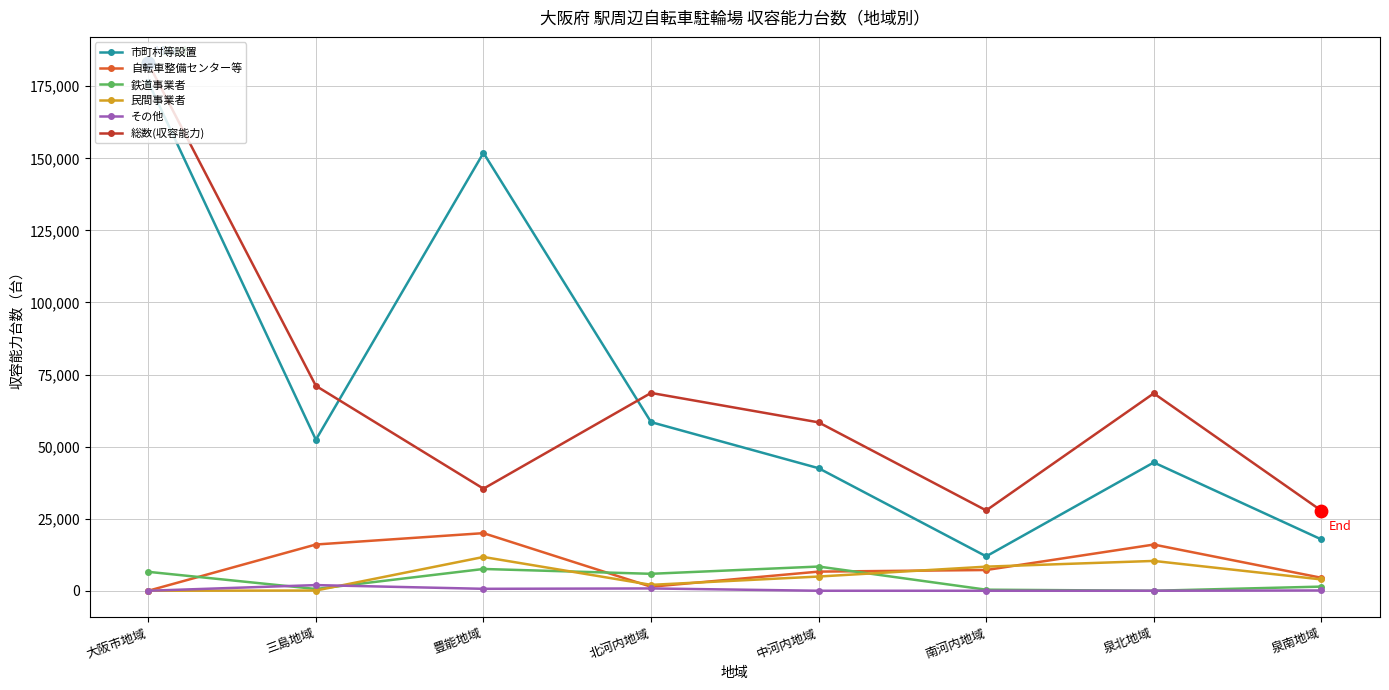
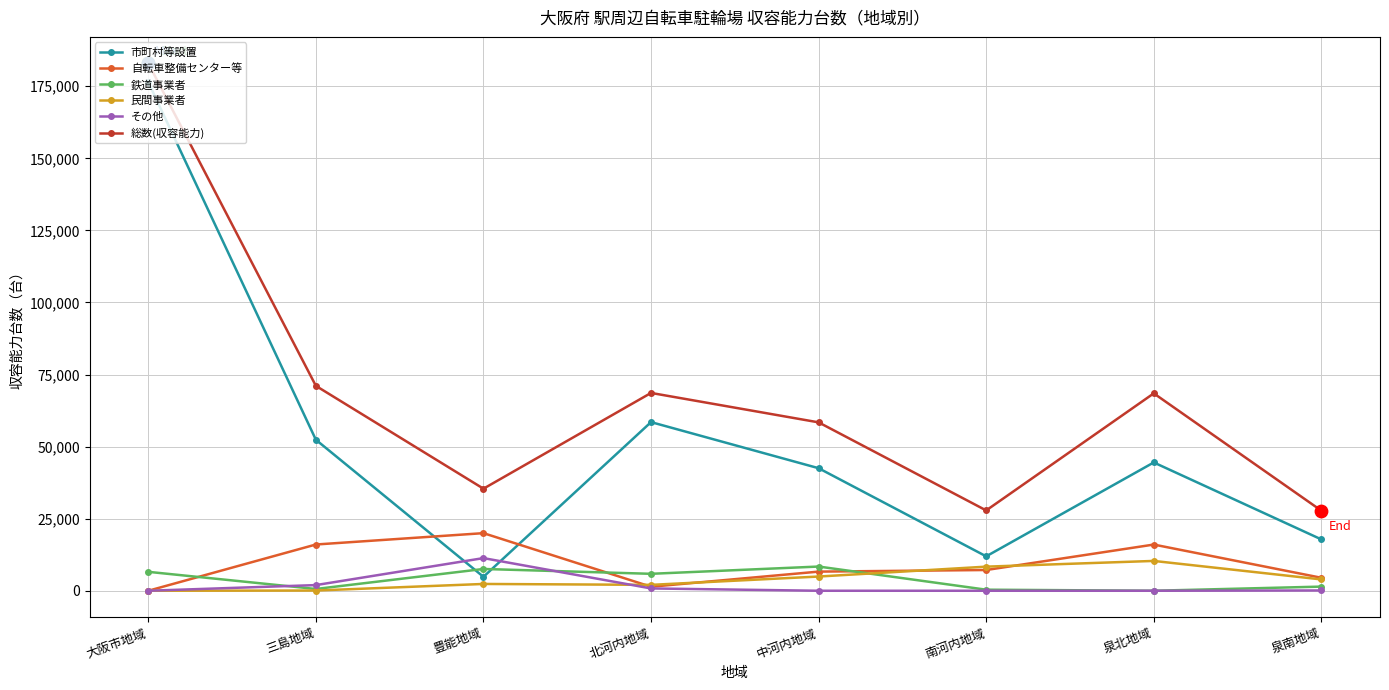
市町村等設置, 豊能地域: 152,000 -> 5,000
民間事業者, 豊能地域: 12,000 -> 2,000
その他, 豊能地域: 1,000 -> 11,000
